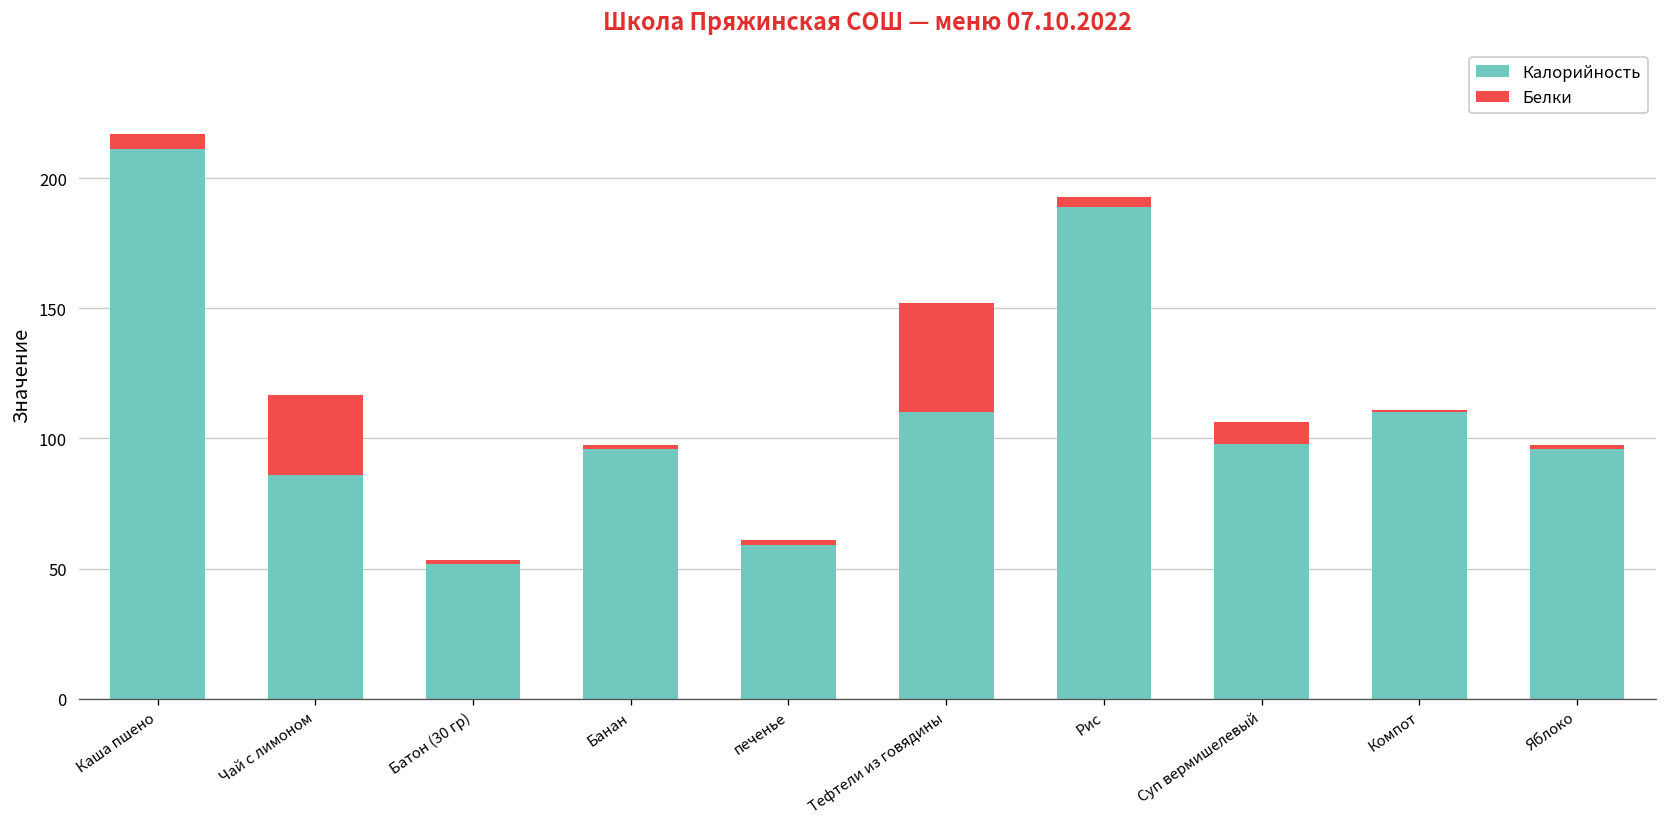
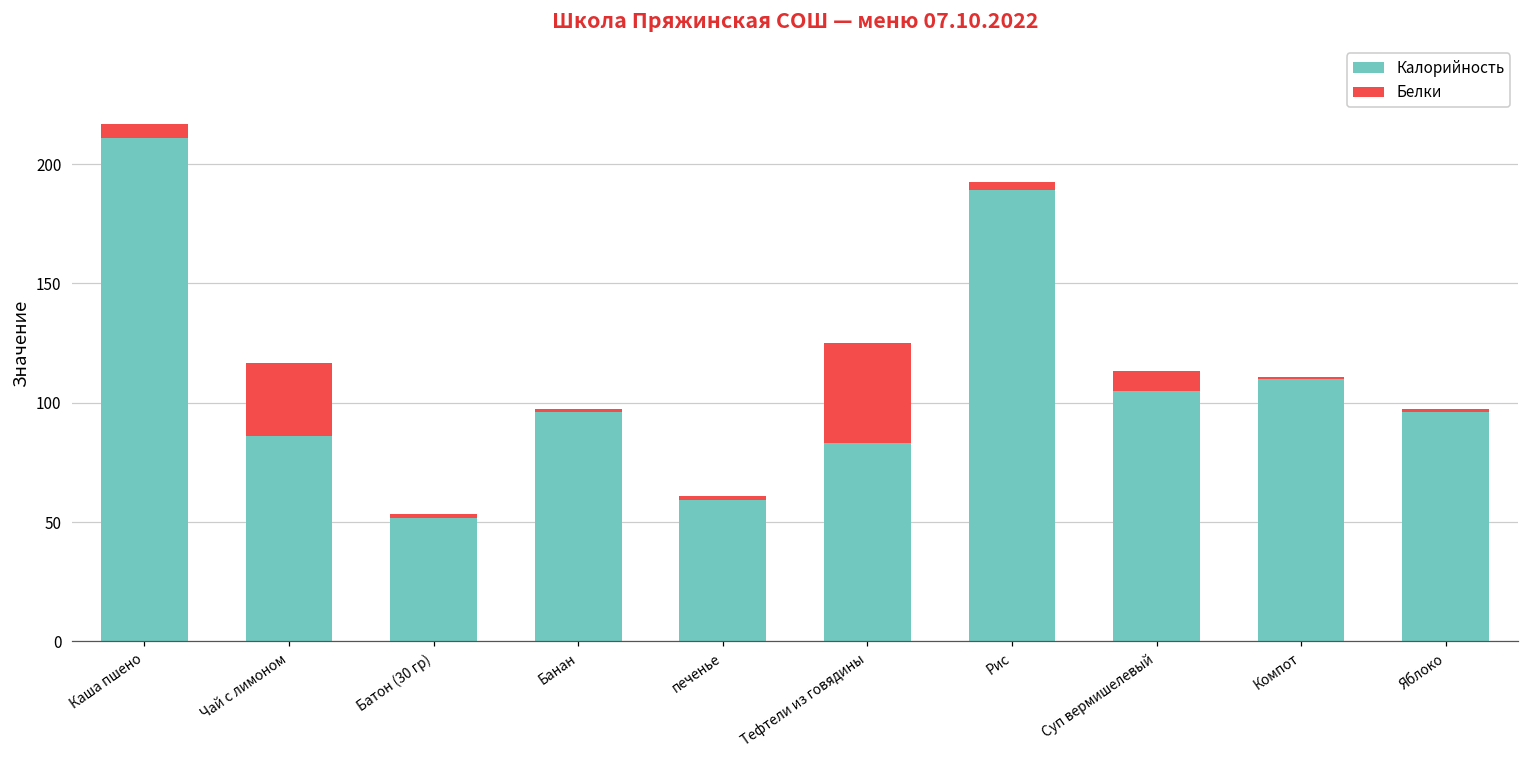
Калорийность, Тефтели из говядины: 110 -> 83
Калорийность, Суп вермишелевый: 98 -> 105
